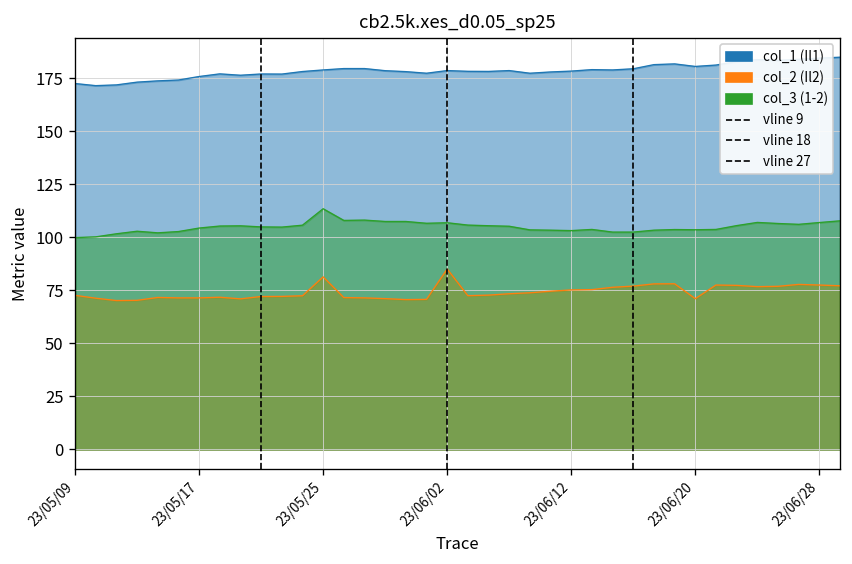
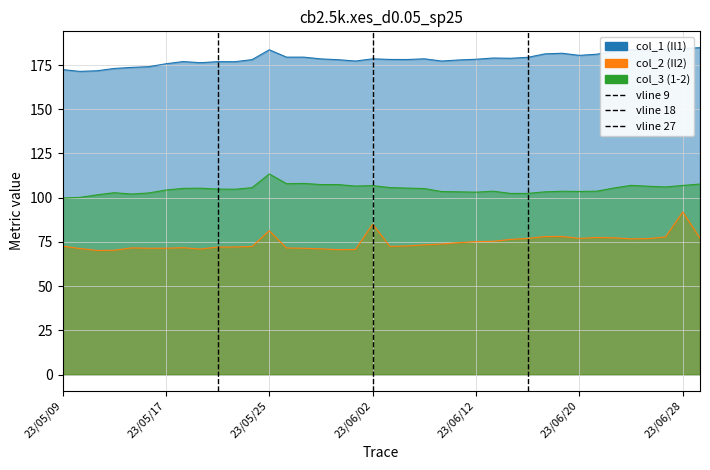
col_1 (Il1), 23/05/25: 179 -> 184
col_2 (Il2), 23/06/20: 71 -> 77
col_2 (Il2), 23/06/28: 77 -> 92
